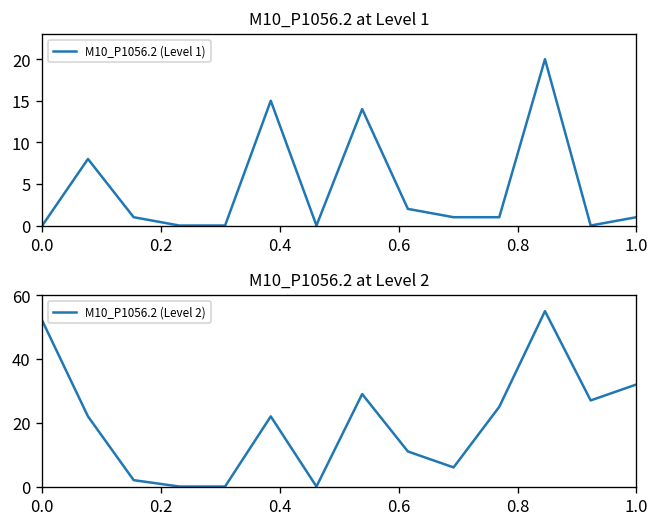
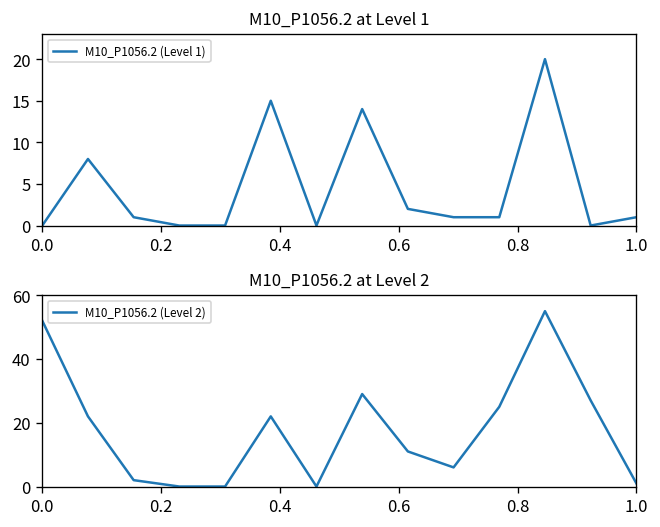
M10_P1056.2 at Level 2, 1.0: 32 -> 1
